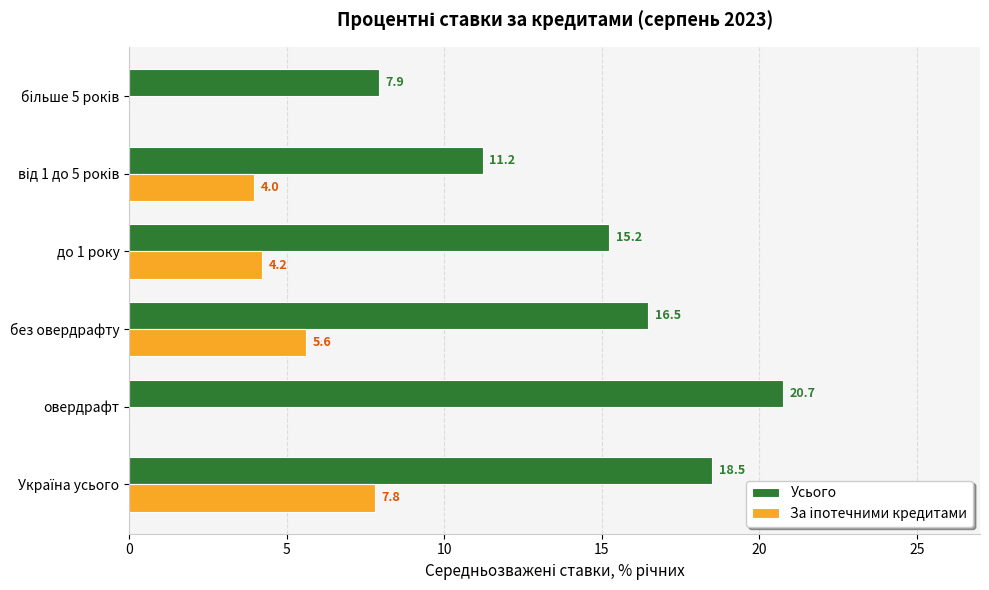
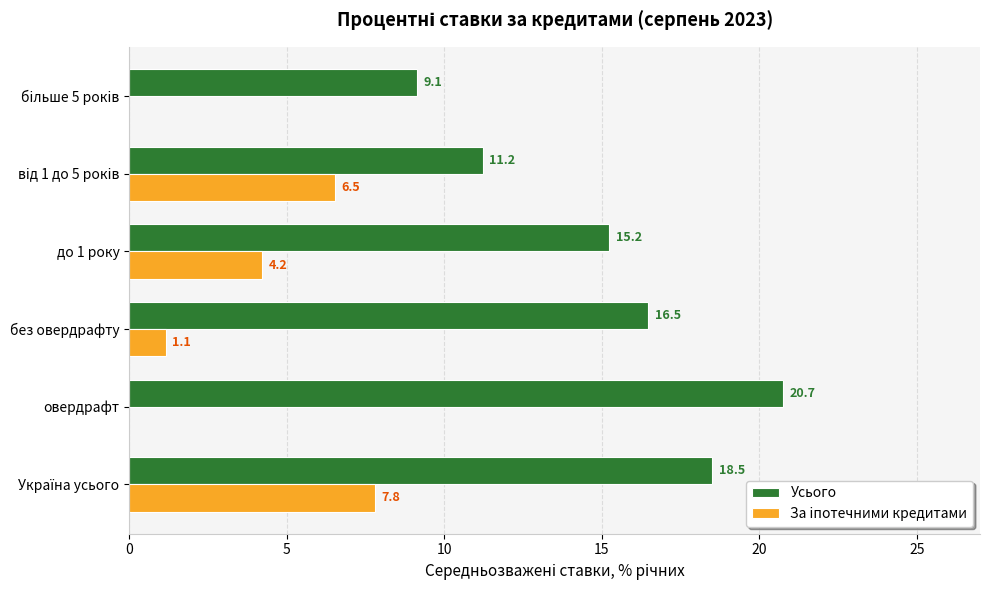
Усього, більше 5 років: 7.9 -> 9.1
За іпотечними кредитами, від 1 до 5 років: 4.0 -> 6.5
За іпотечними кредитами, без овердрафту: 5.6 -> 1.1
